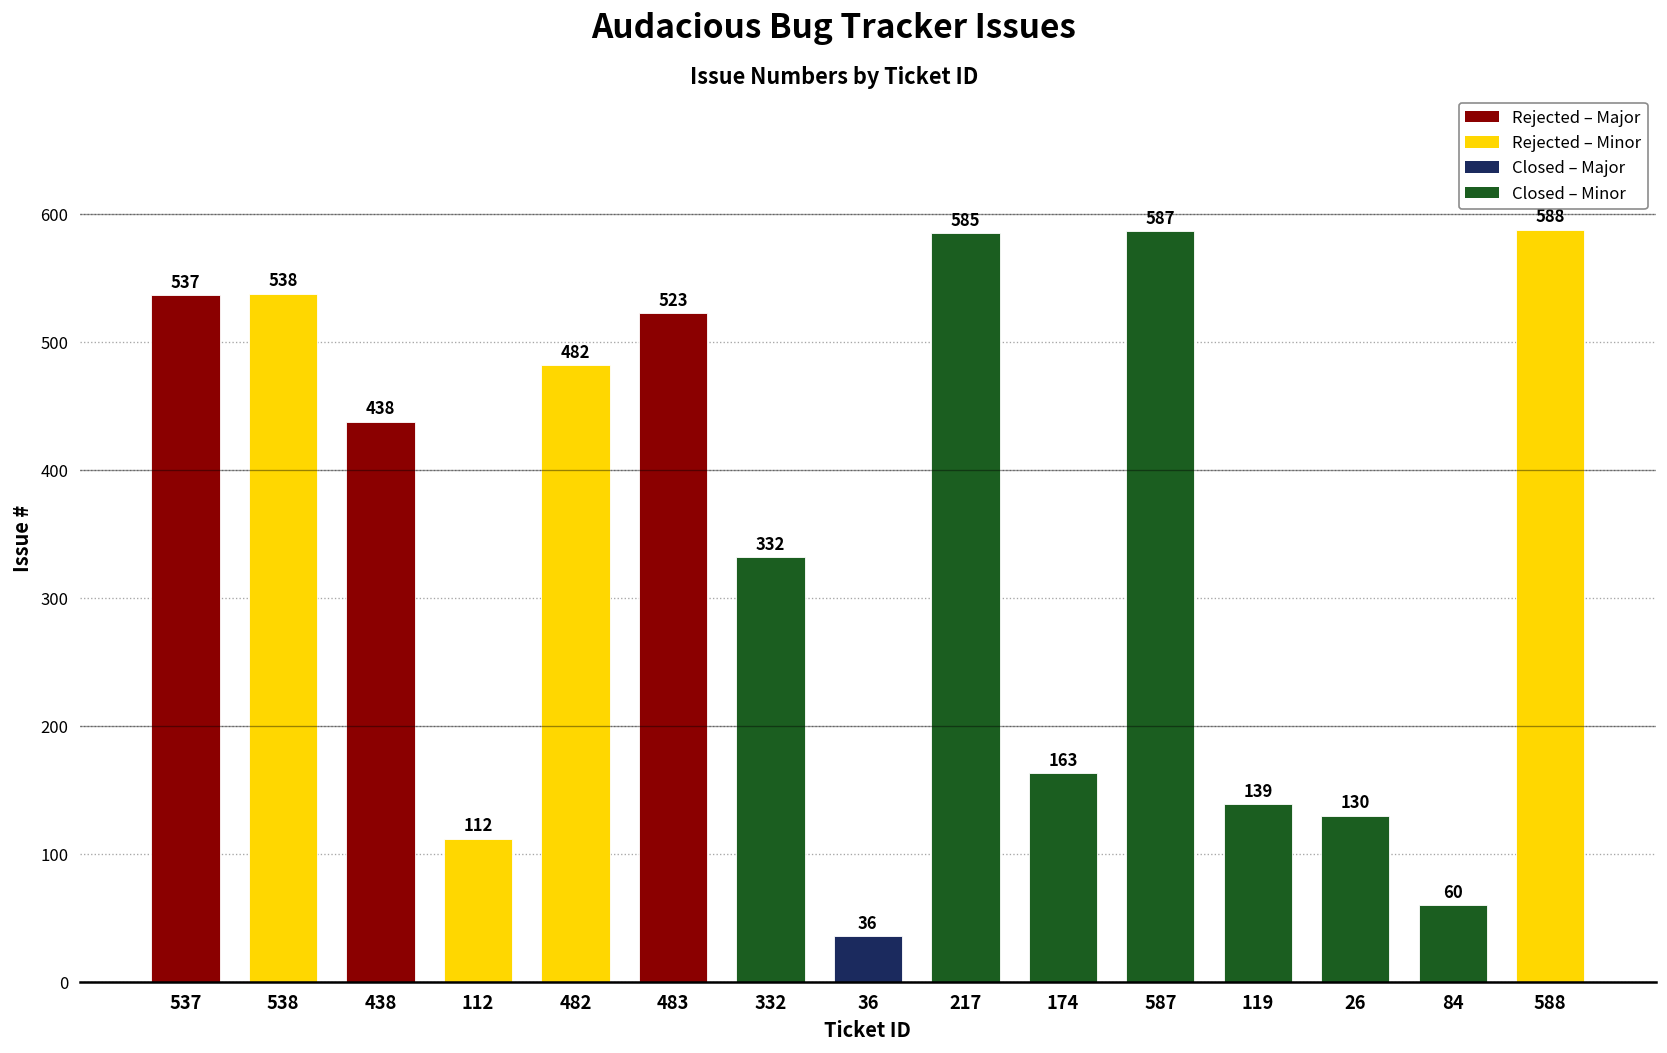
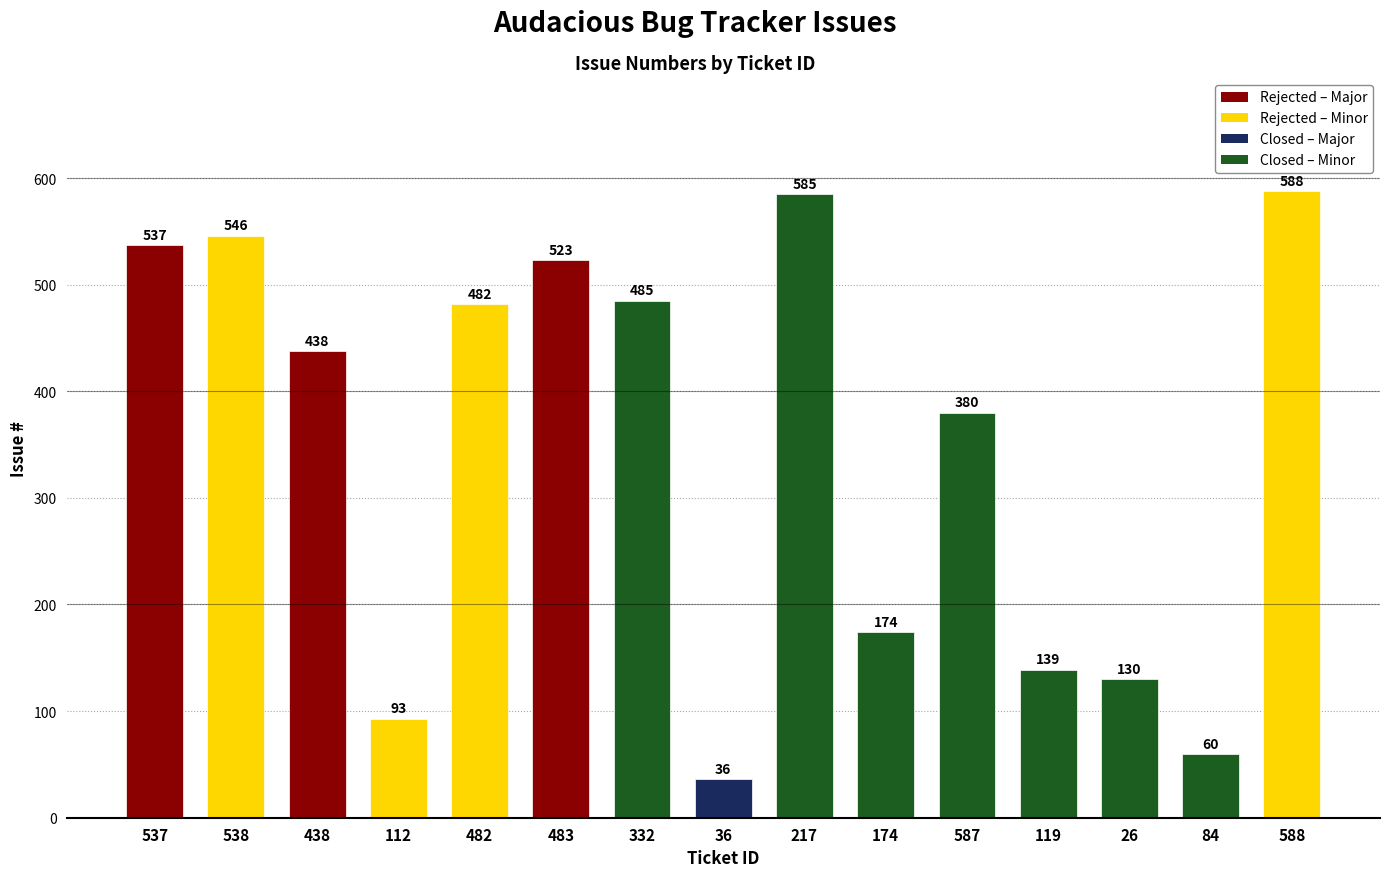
538: 538 -> 546
112: 112 -> 93
332: 332 -> 485
174: 163 -> 174
587: 587 -> 380
